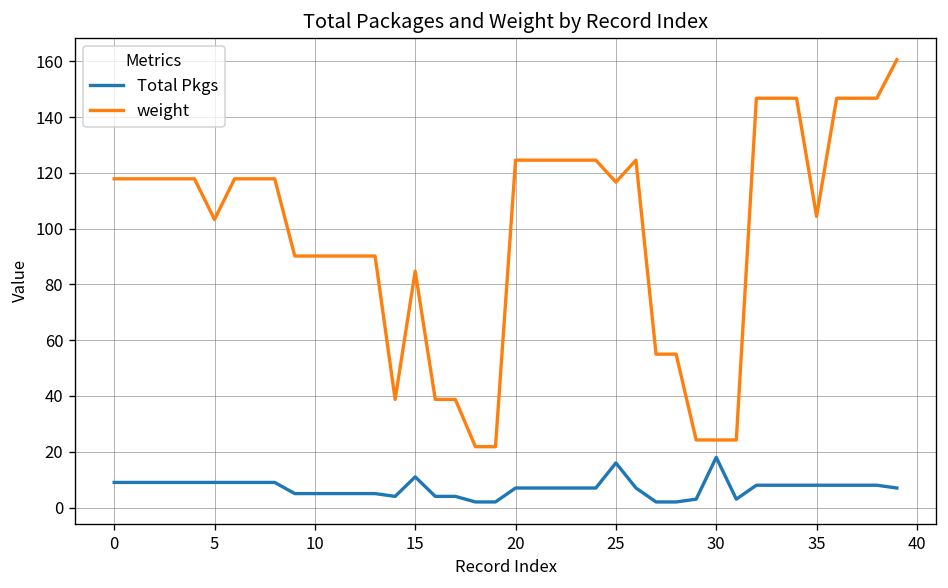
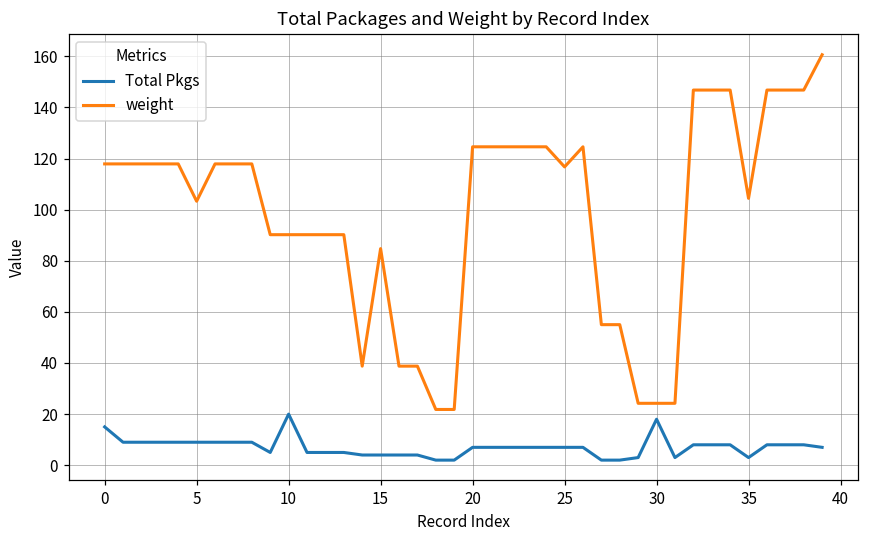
Total Pkgs, 0: 9 -> 15
Total Pkgs, 10: 5 -> 20
Total Pkgs, 15: 11 -> 4
Total Pkgs, 25: 16 -> 7
Total Pkgs, 35: 8 -> 3
